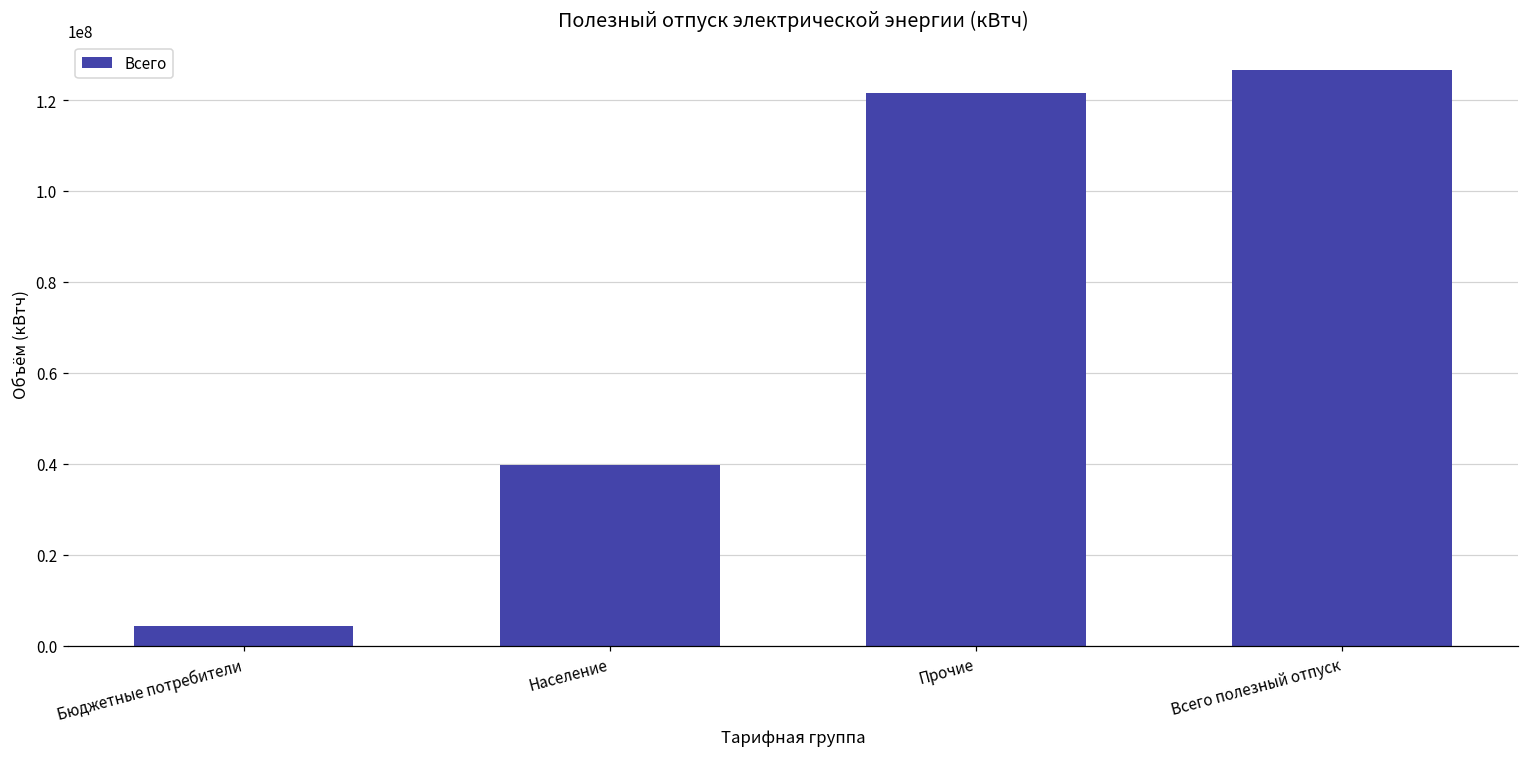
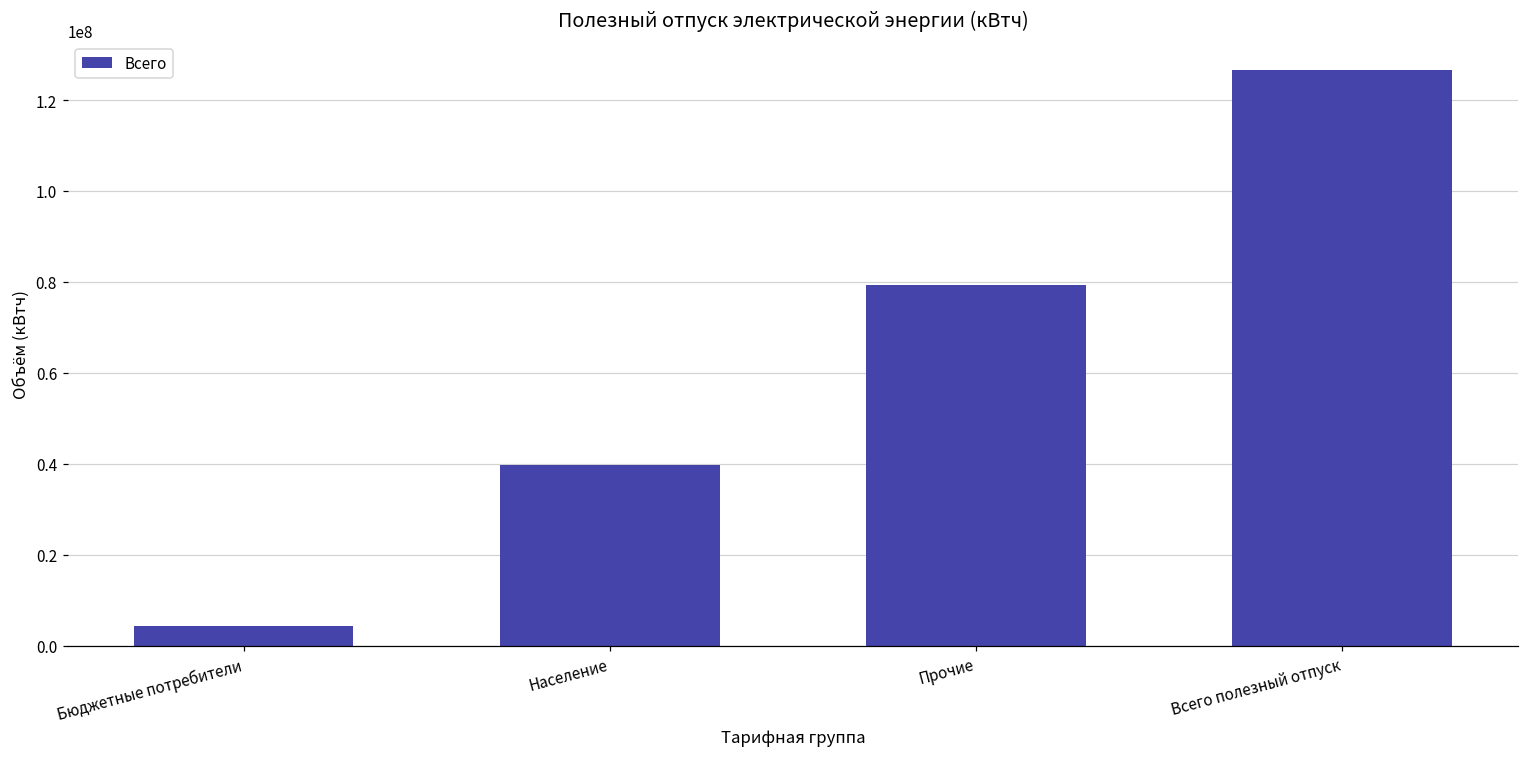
Прочие: 122000000 -> 79000000
